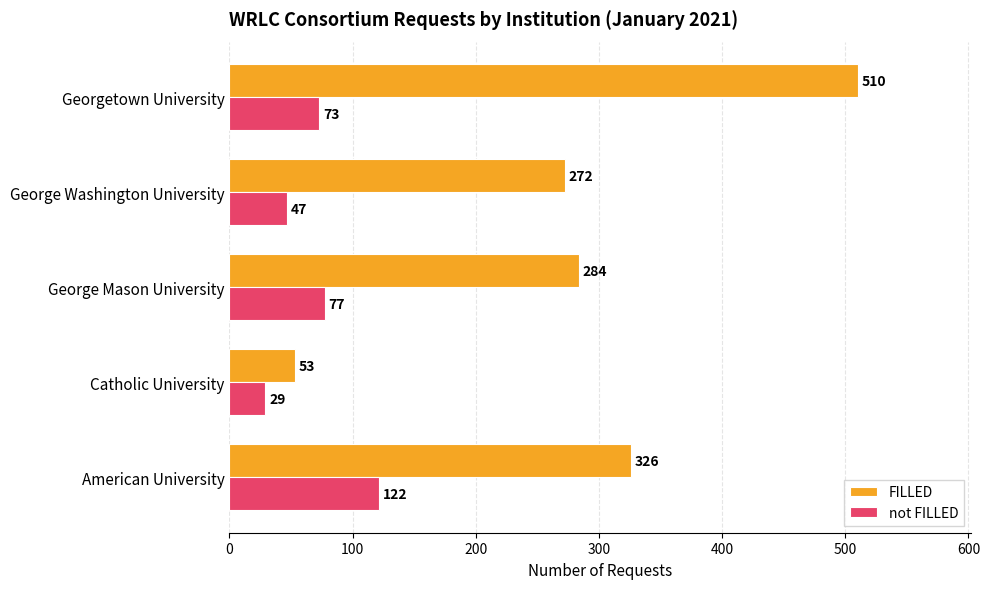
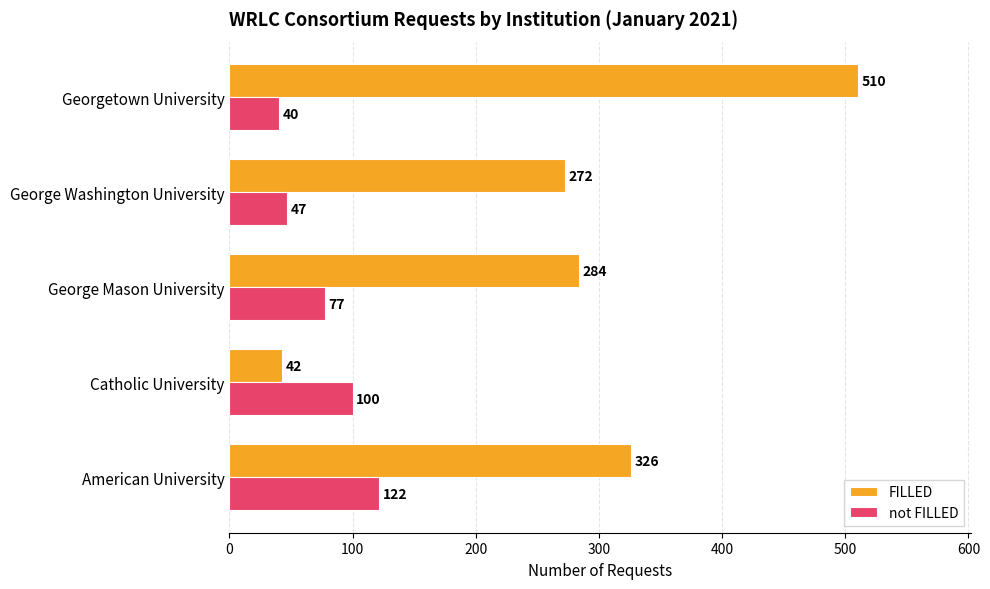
not FILLED, Georgetown University: 73 -> 40
FILLED, Catholic University: 53 -> 42
not FILLED, Catholic University: 29 -> 100
